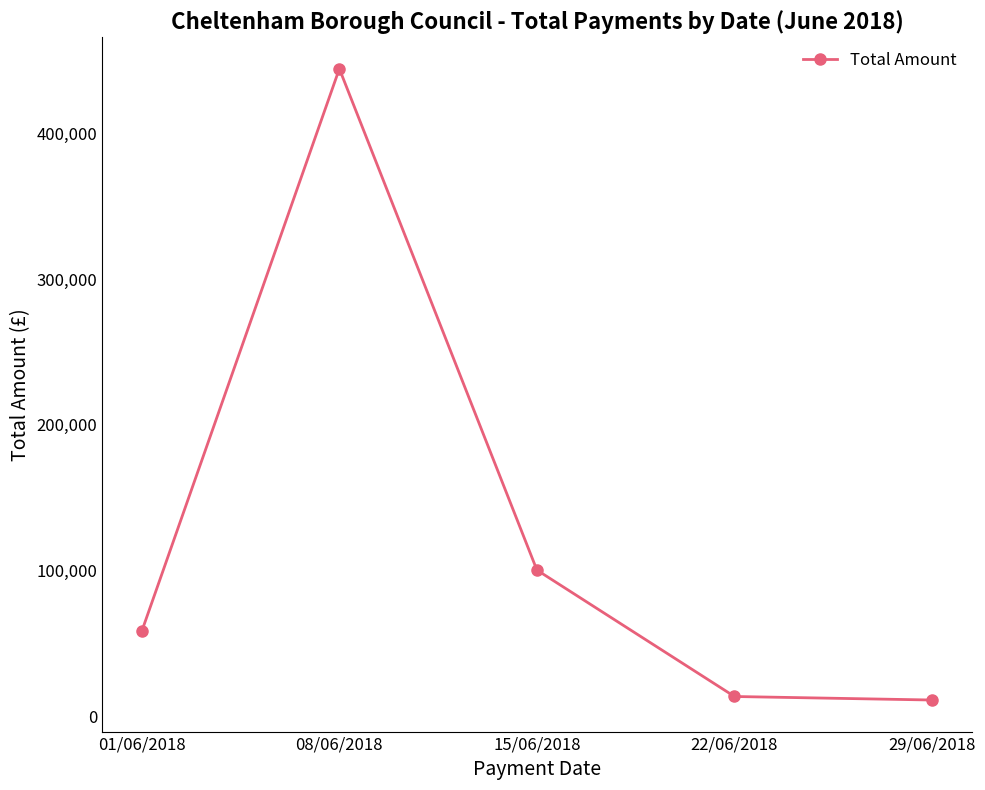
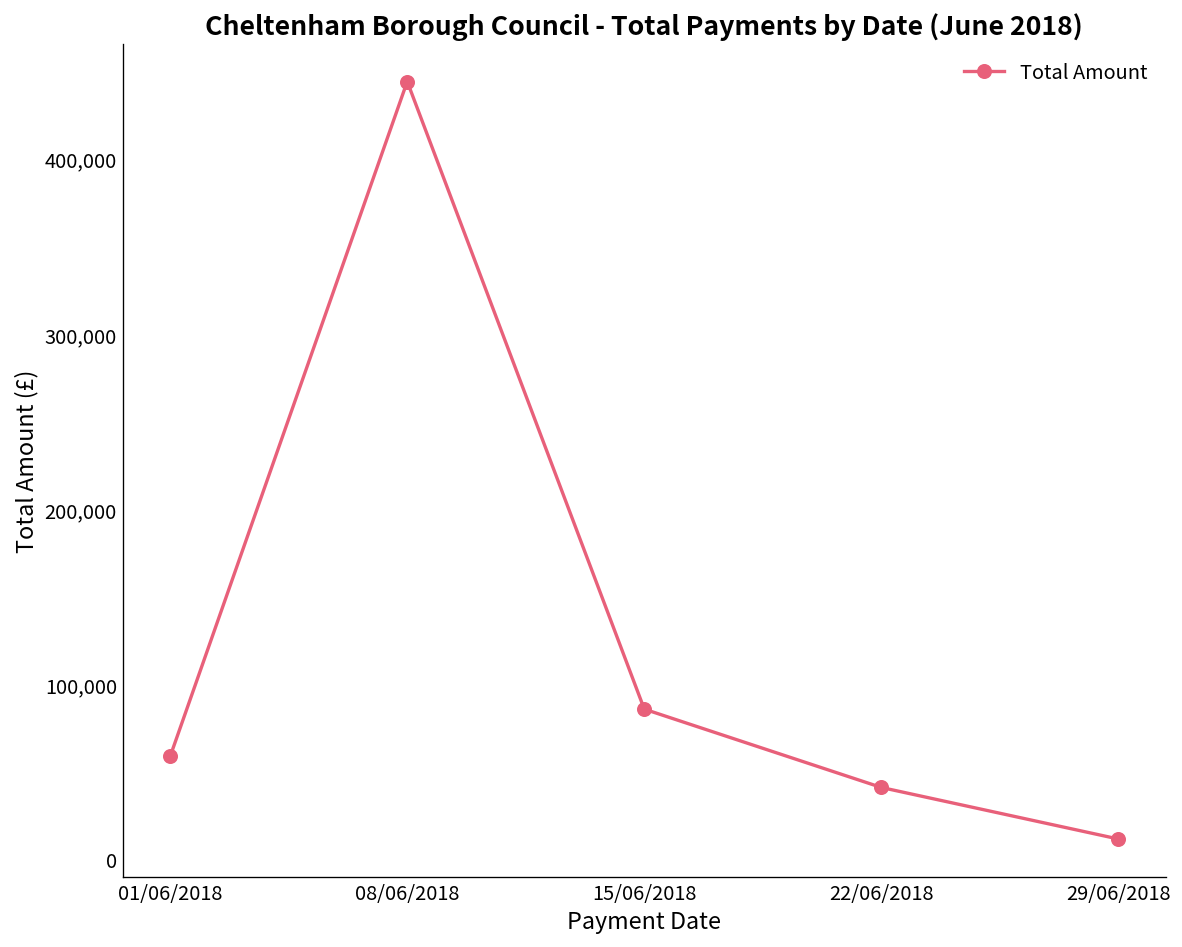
15/06/2018: 101,000 -> 86,000
22/06/2018: 14,000 -> 41,000
